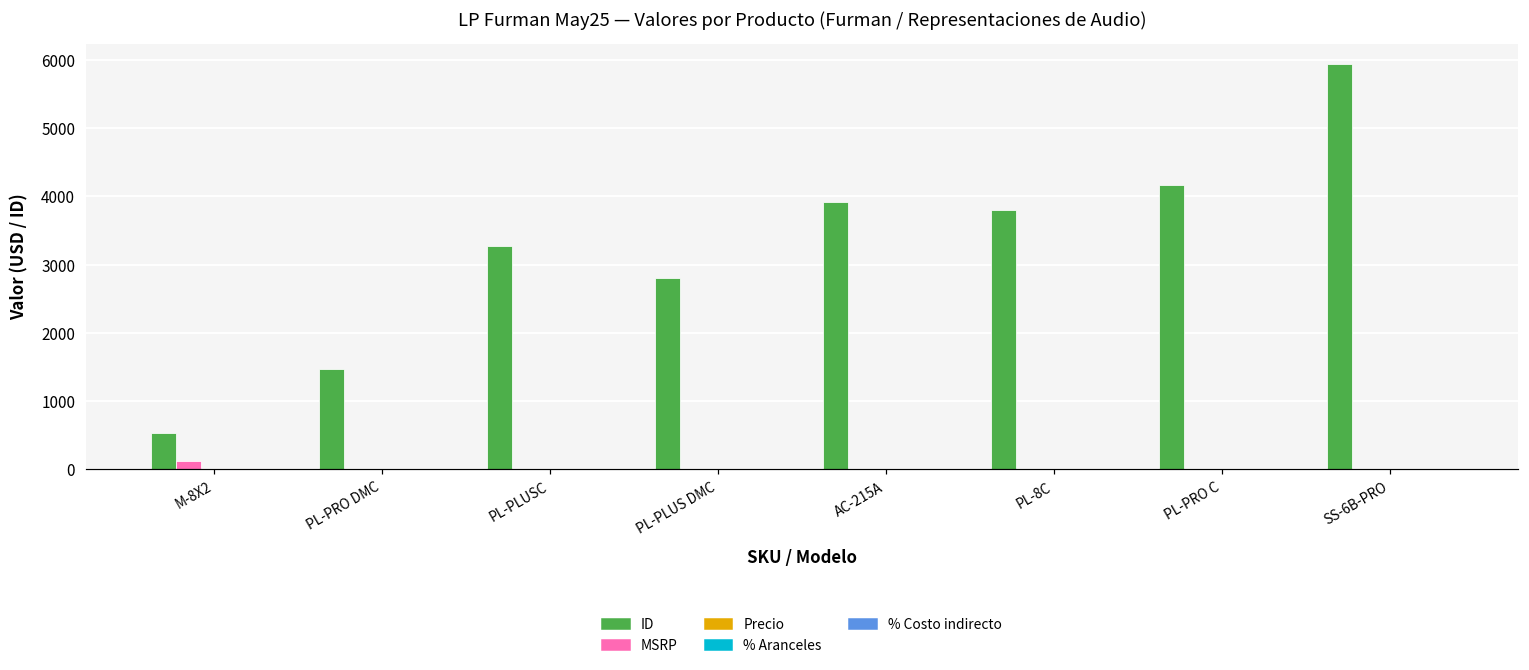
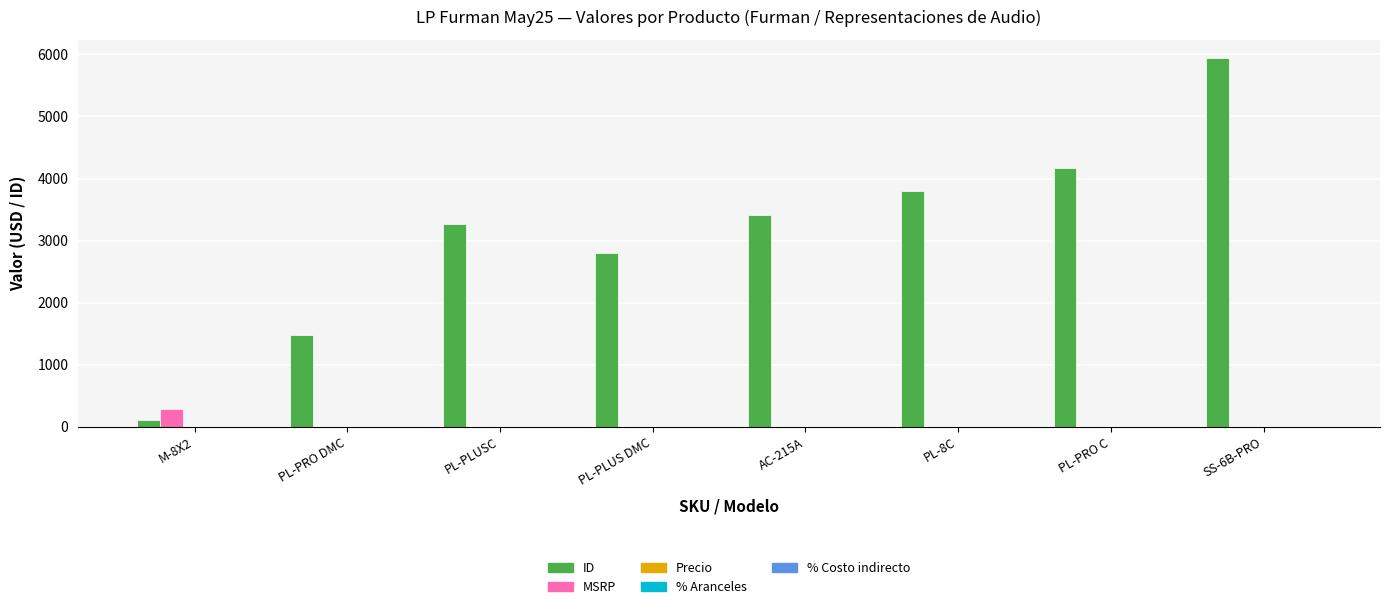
ID, M-8X2: 500 -> 100
MSRP, M-8X2: 100 -> 300
ID, AC-215A: 3900 -> 3400
